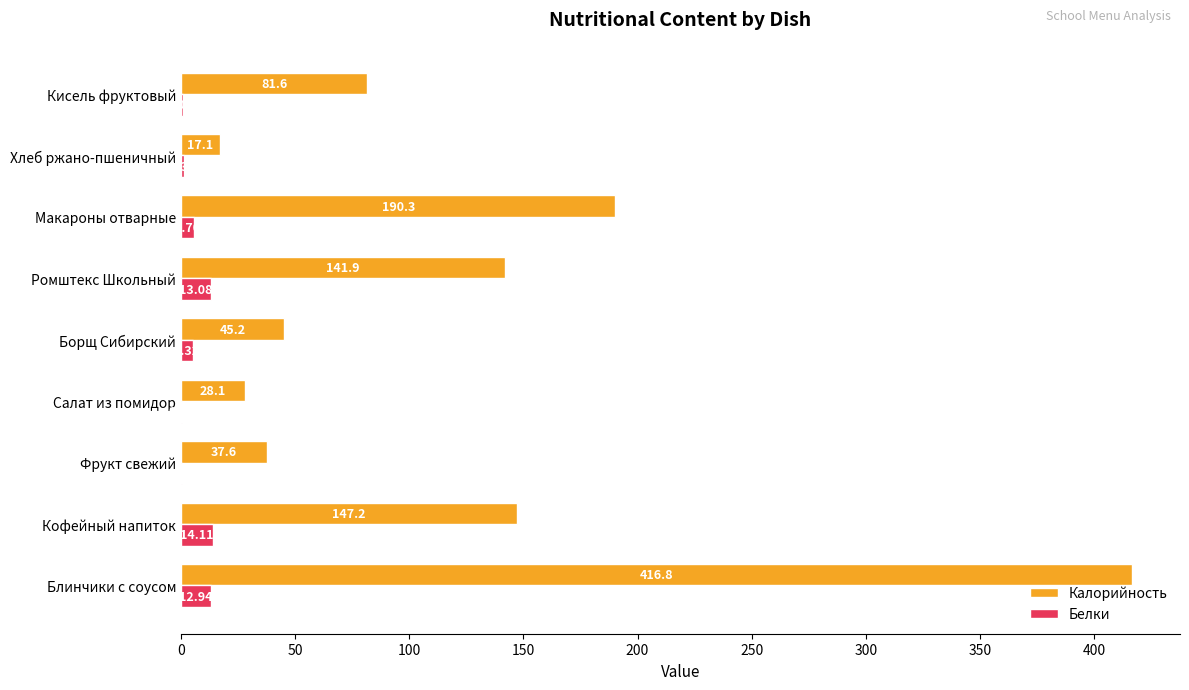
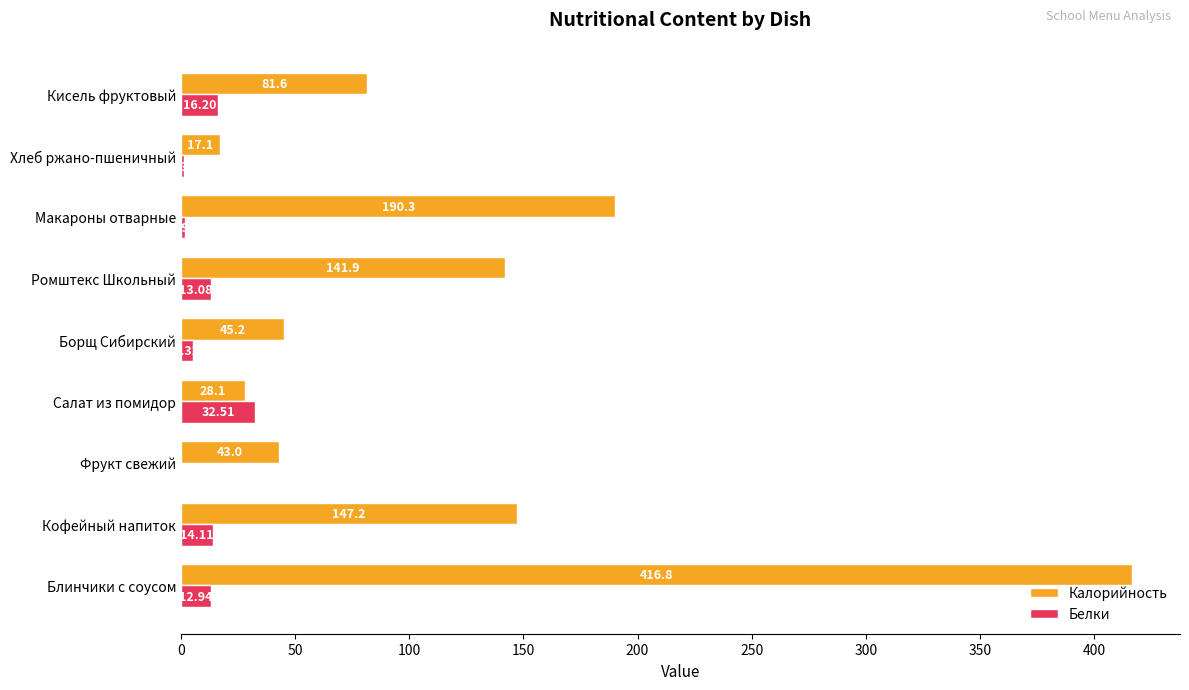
Белки, Кисель фруктовый: 1 -> 16
Белки, Макароны отварные: 6 -> 2
Белки, Салат из помидор: 0 -> 33
Калорийность, Фрукт свежий: 37.6 -> 43.0
